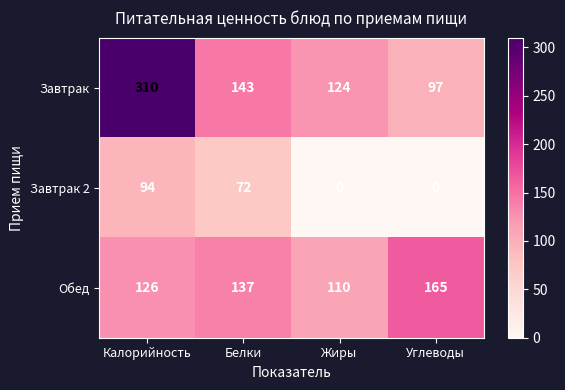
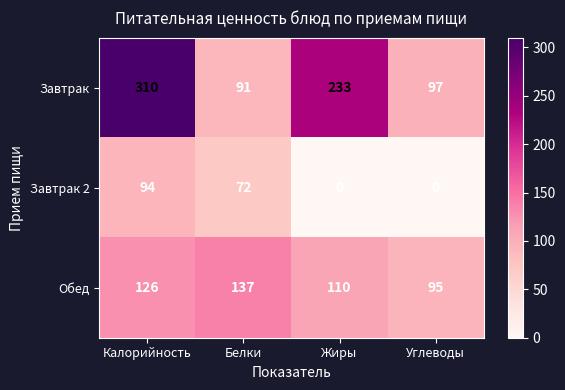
Завтрак, Белки: 143 -> 91
Завтрак, Жиры: 124 -> 233
Обед, Углеводы: 165 -> 95
